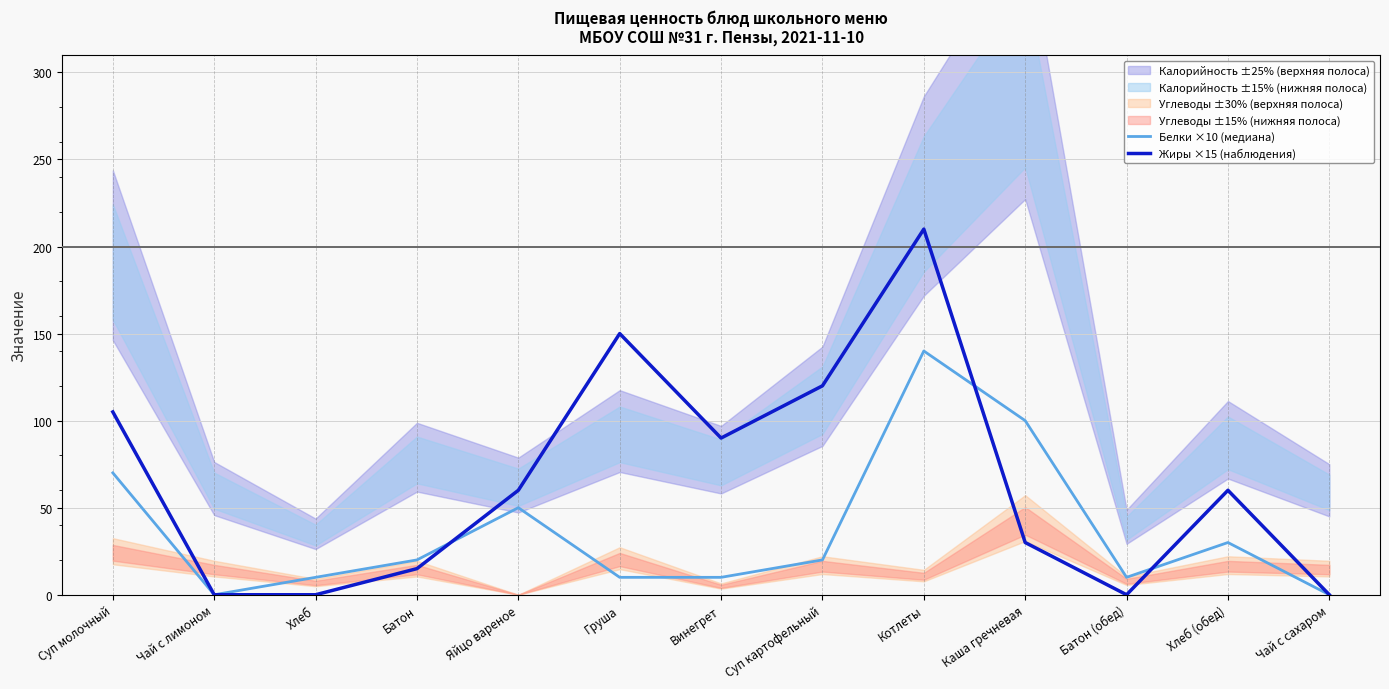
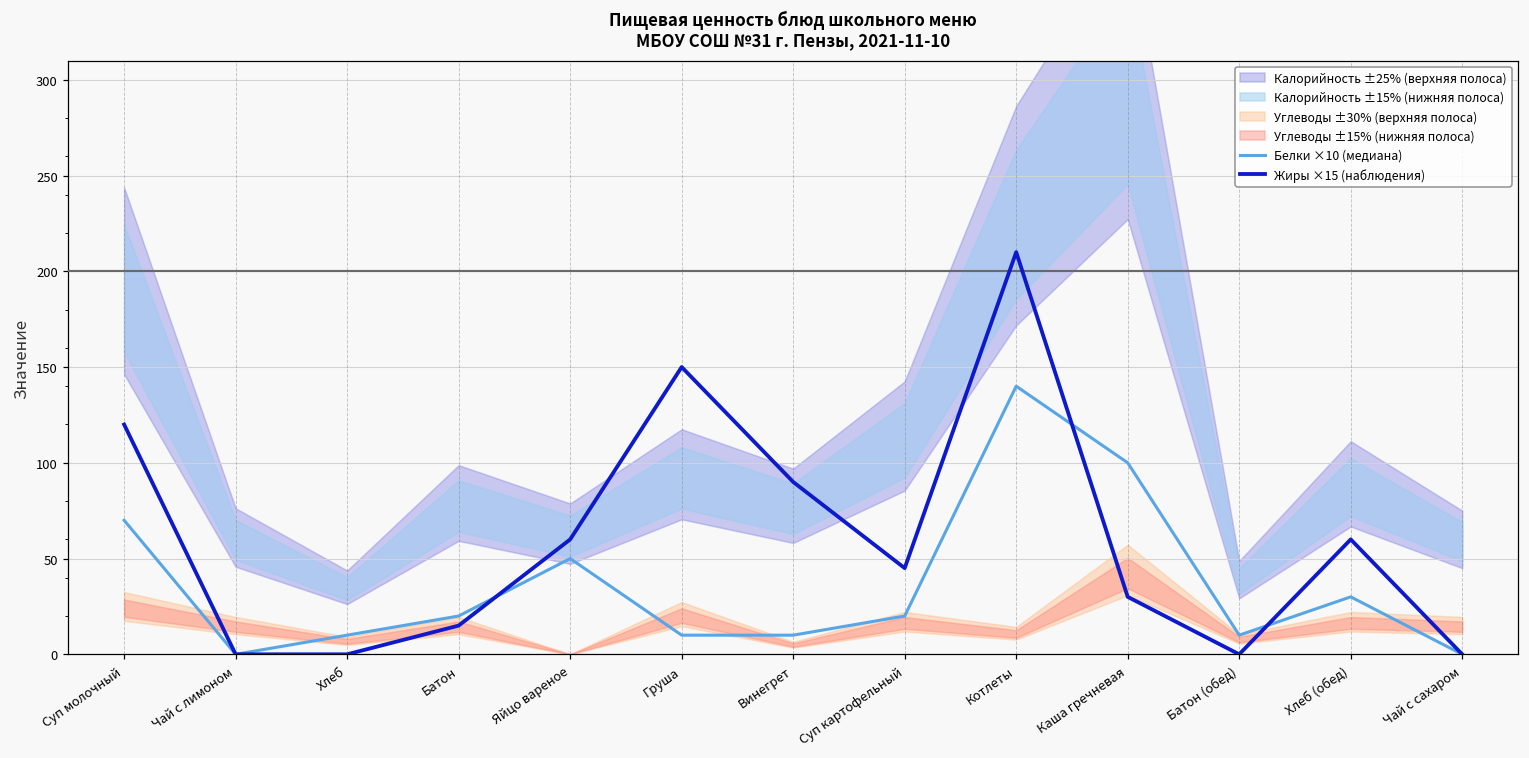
Жиры ×15 (наблюдения), Суп молочный: 105 -> 120
Жиры ×15 (наблюдения), Суп картофельный: 120 -> 45
